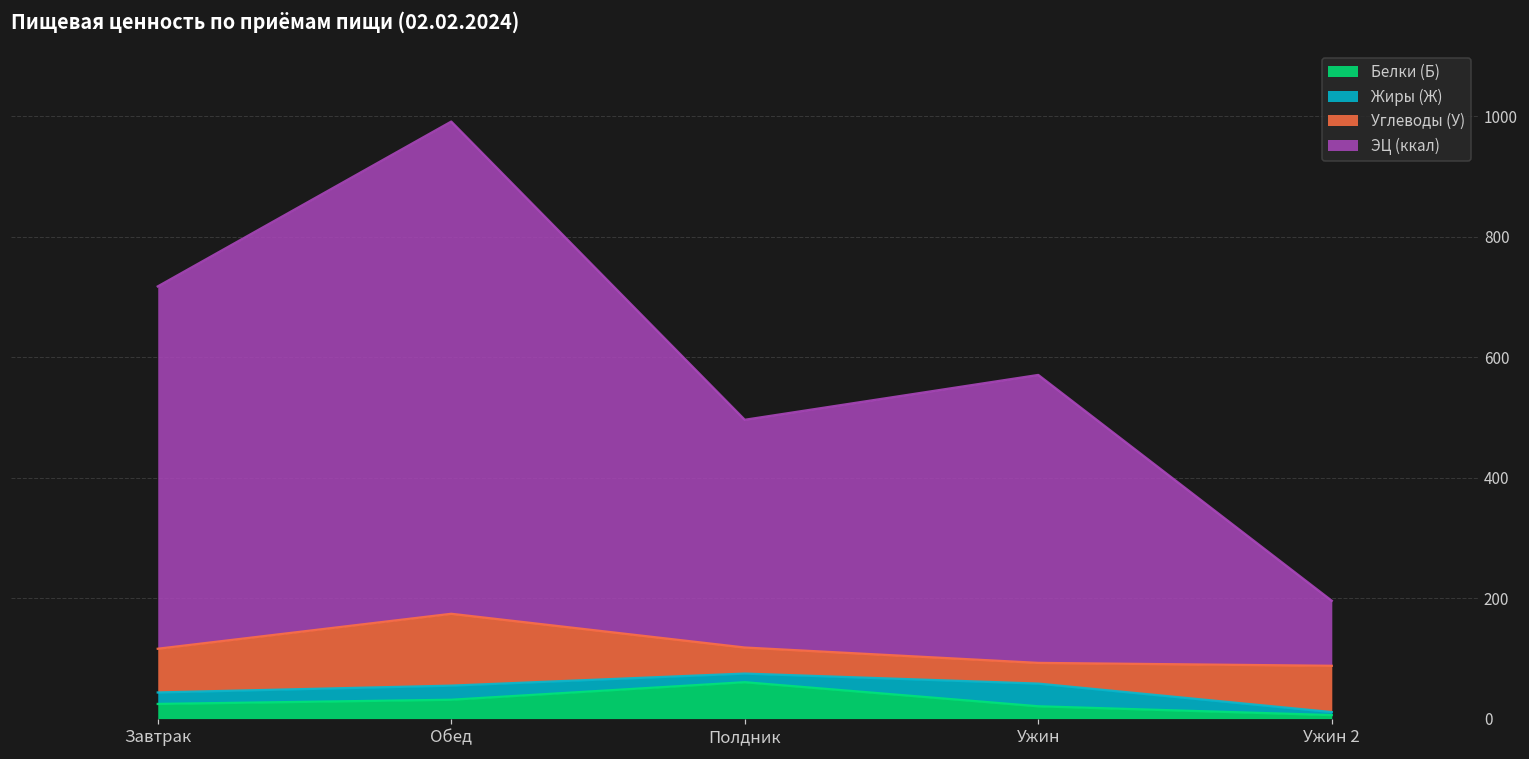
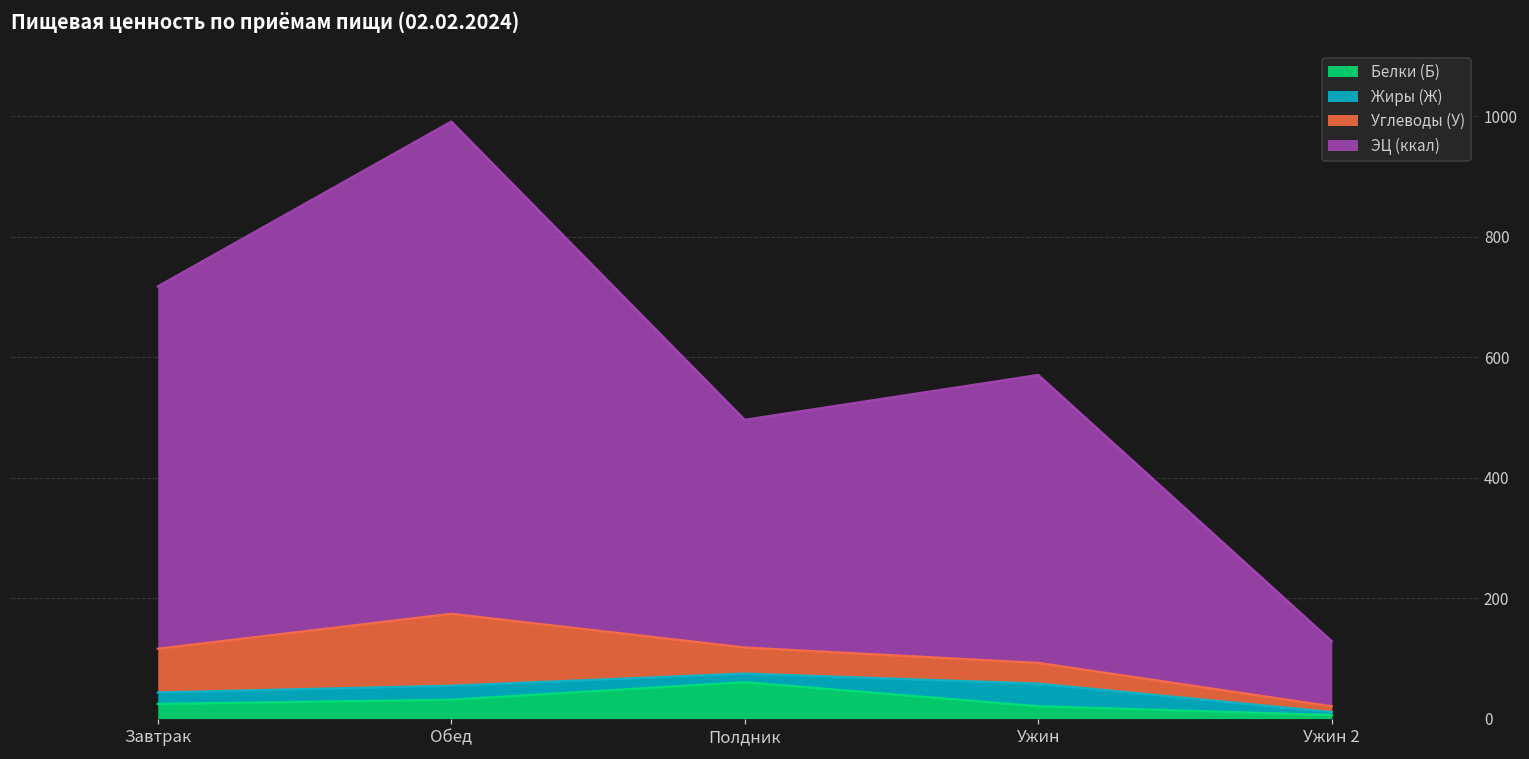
Углеводы (У), Ужин 2: 80 -> 10
